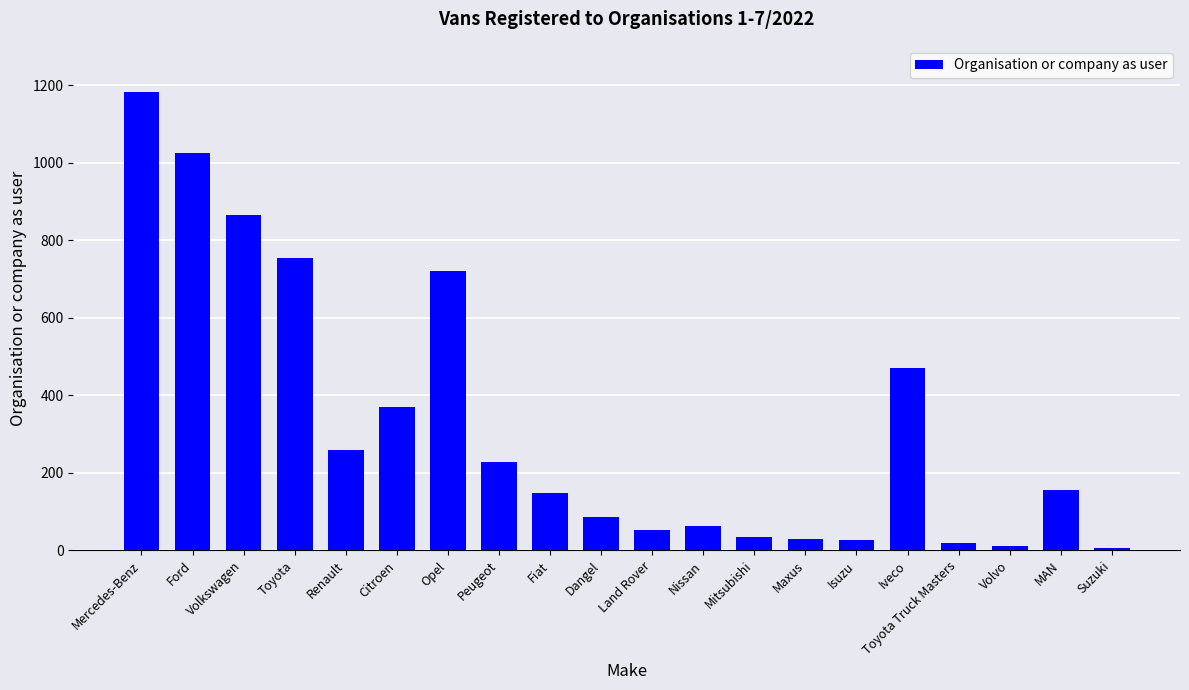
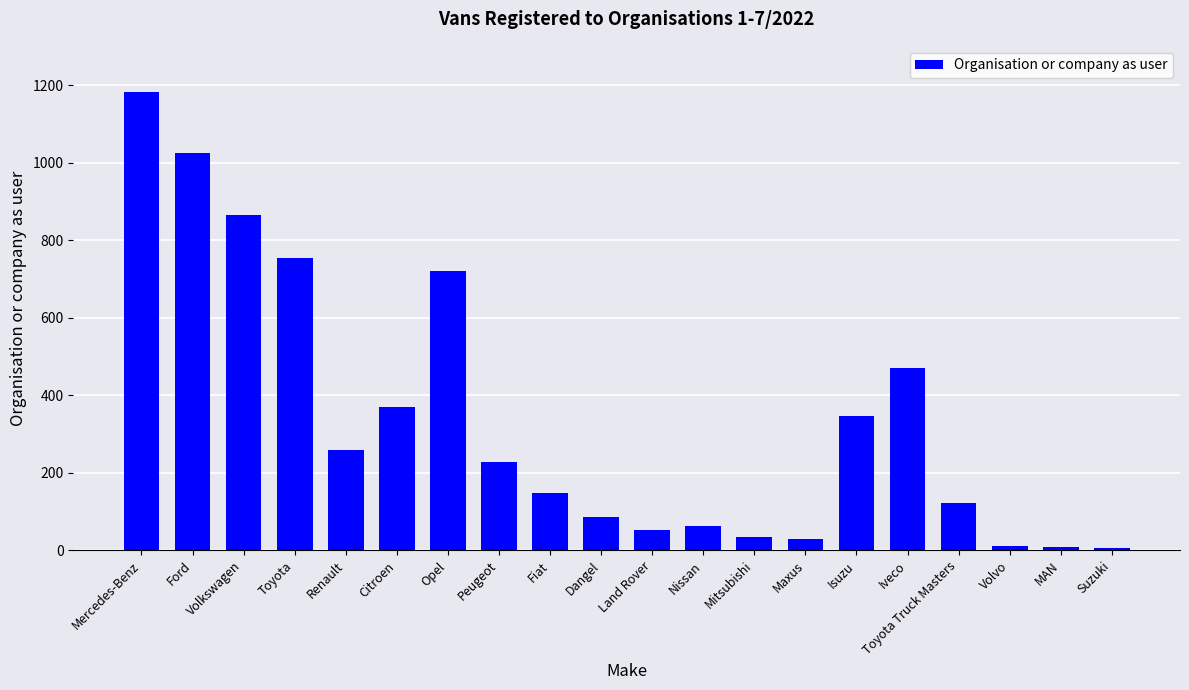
Isuzu: 30 -> 350
Toyota Truck Masters: 20 -> 120
MAN: 160 -> 10
